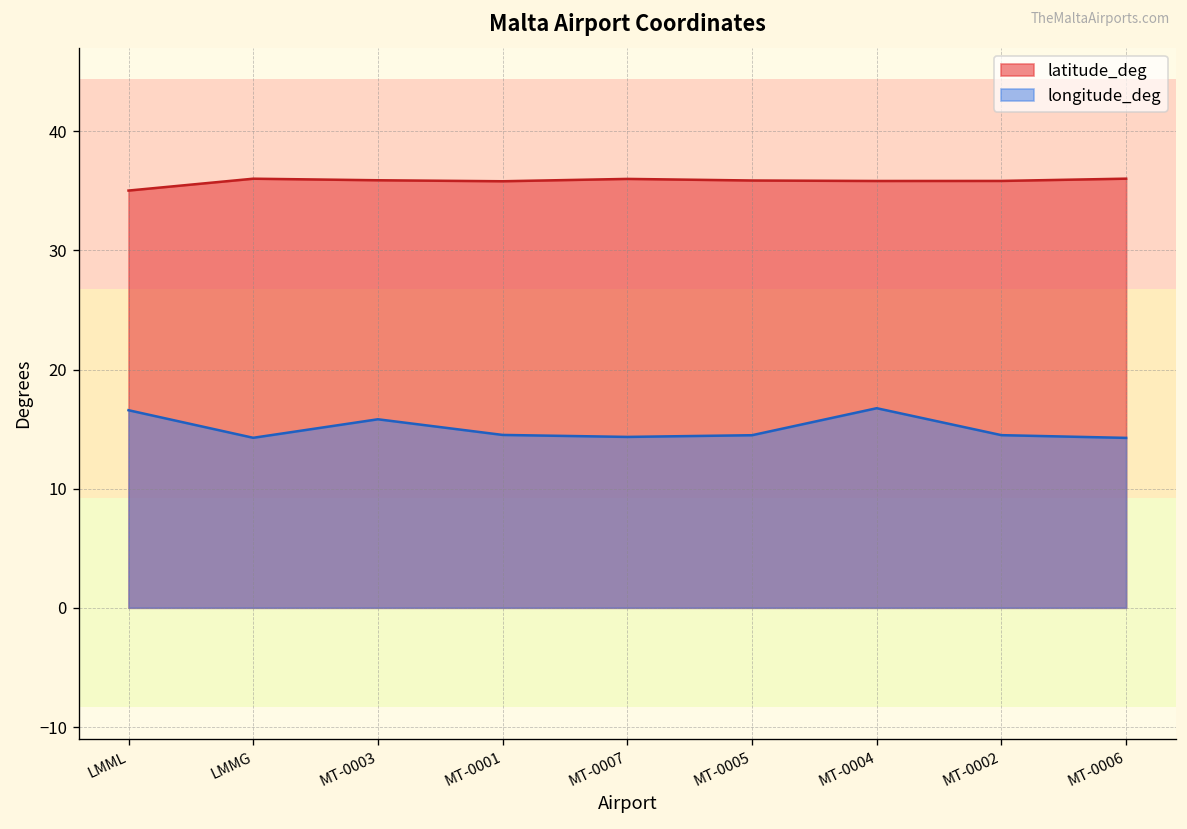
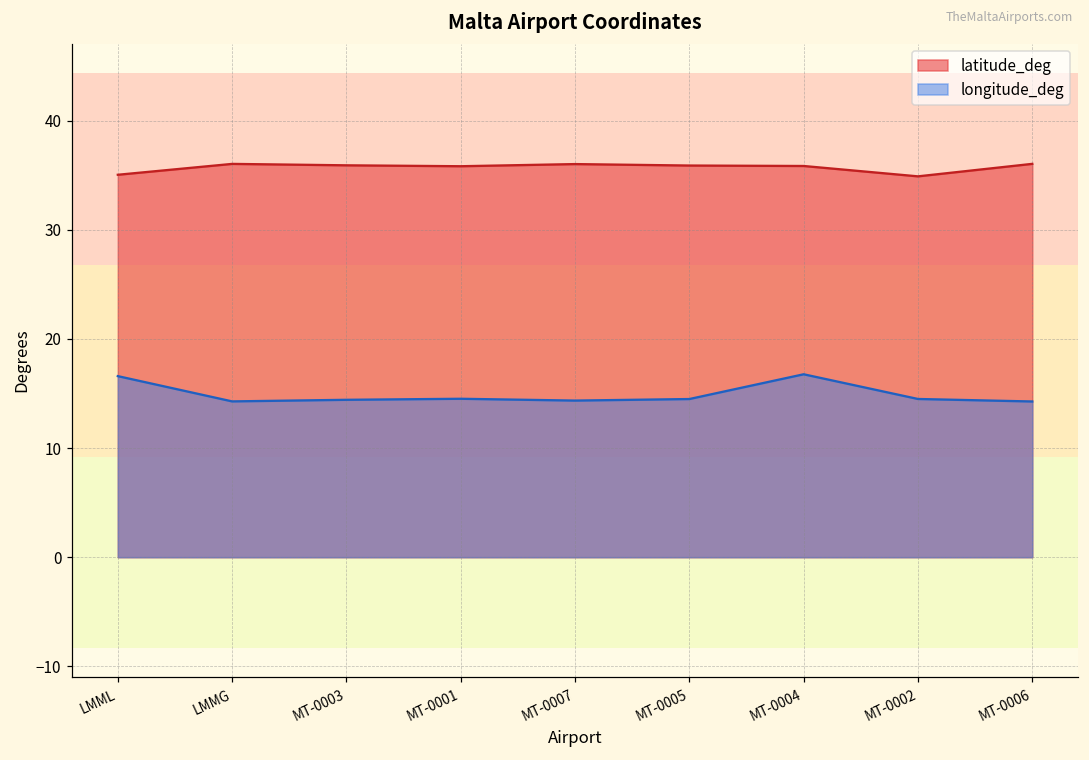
longitude_deg, MT-0003: 16 -> 14
latitude_deg, MT-0002: 36 -> 35
